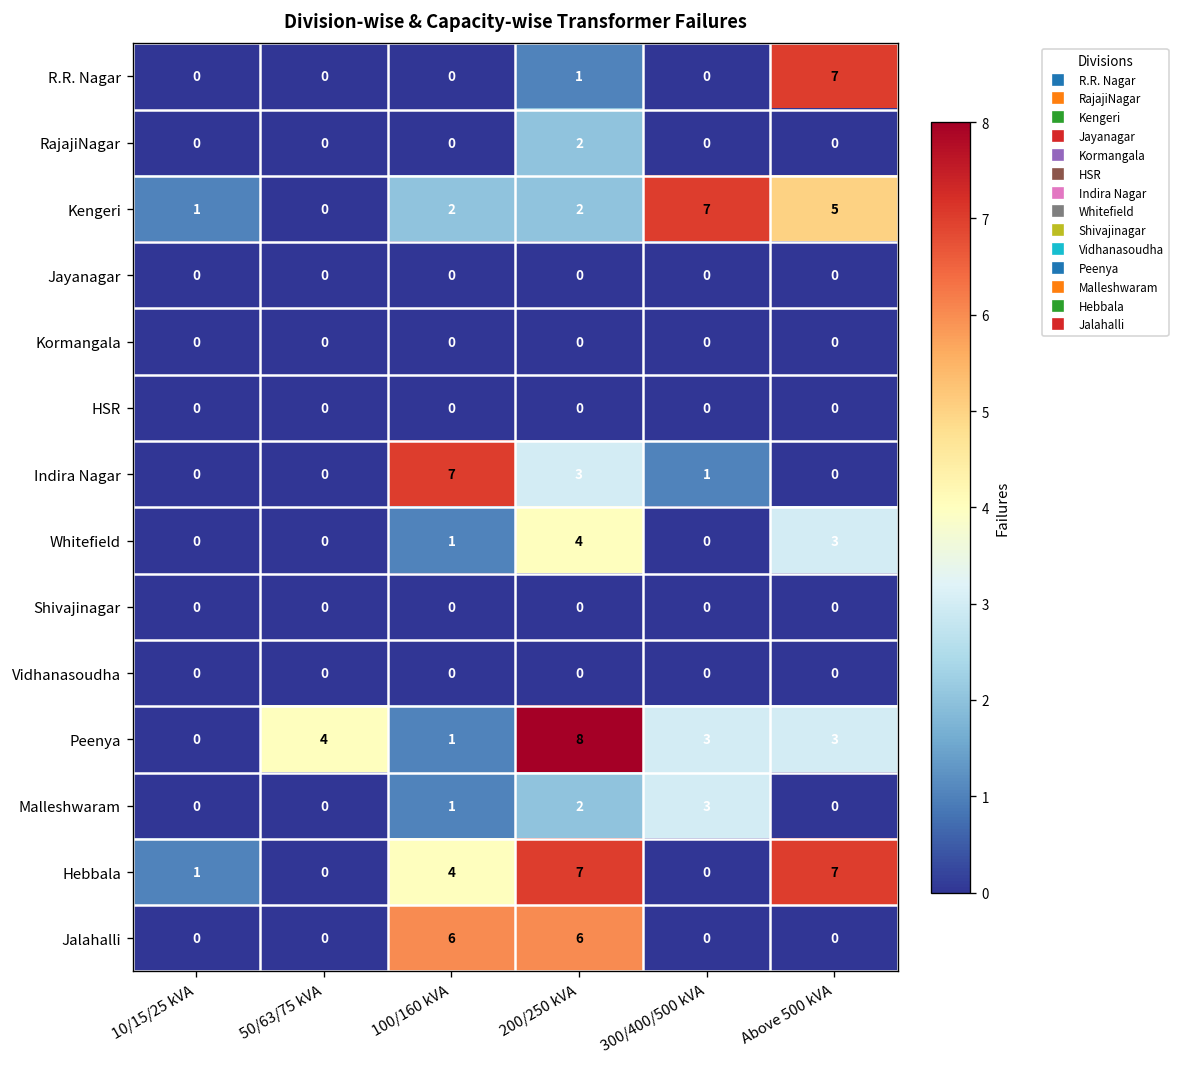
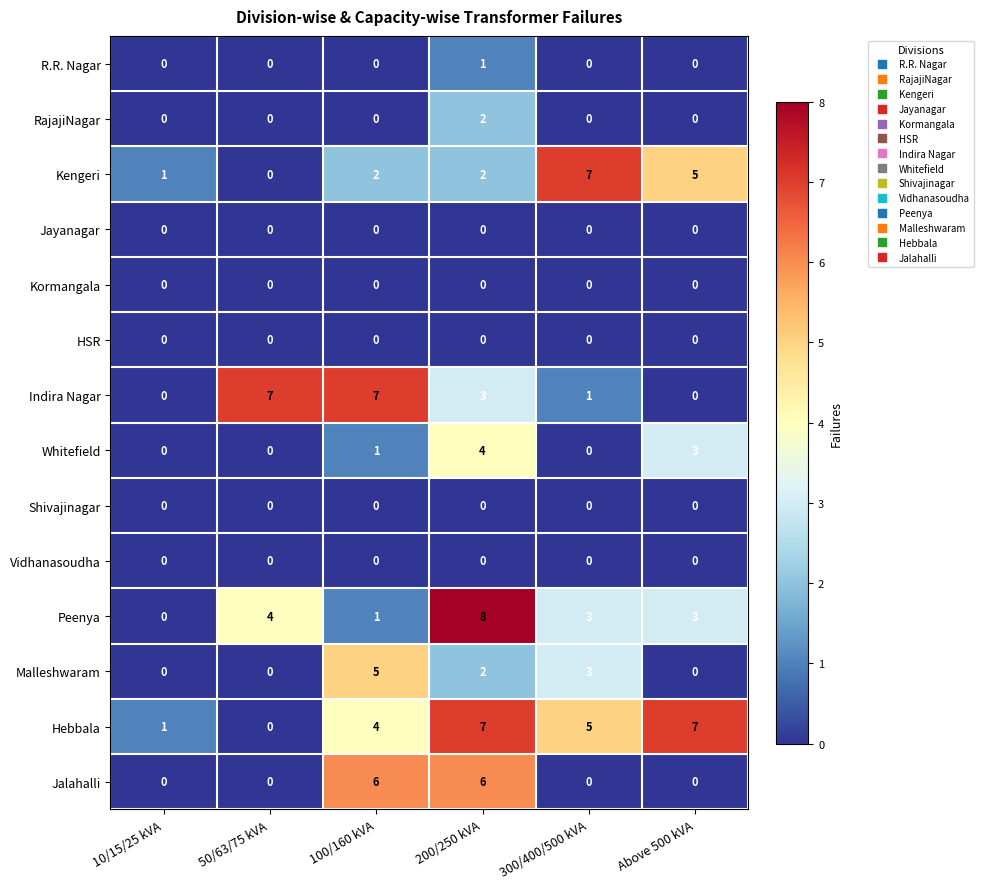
R.R. Nagar, Above 500 kVA: 7 -> 0
Indira Nagar, 50/63/75 kVA: 0 -> 7
Malleshwaram, 100/160 kVA: 1 -> 5
Hebbala, 300/400/500 kVA: 0 -> 5
